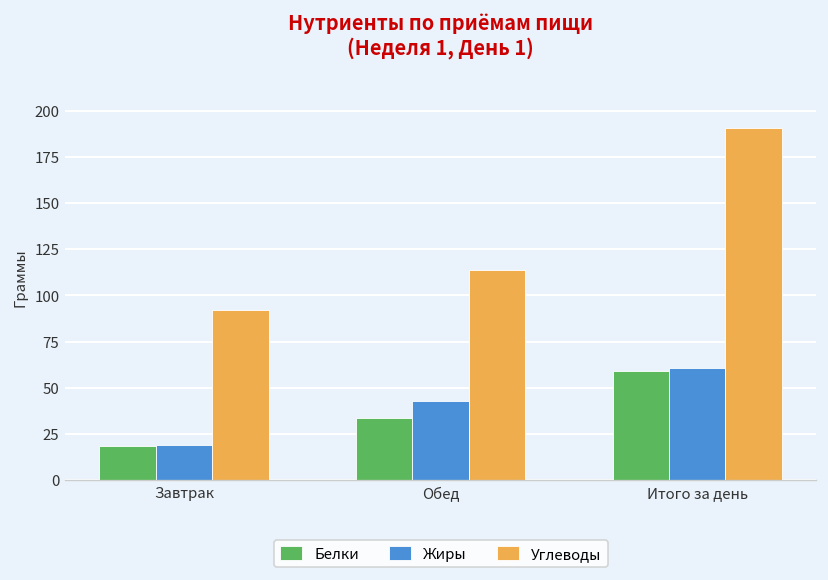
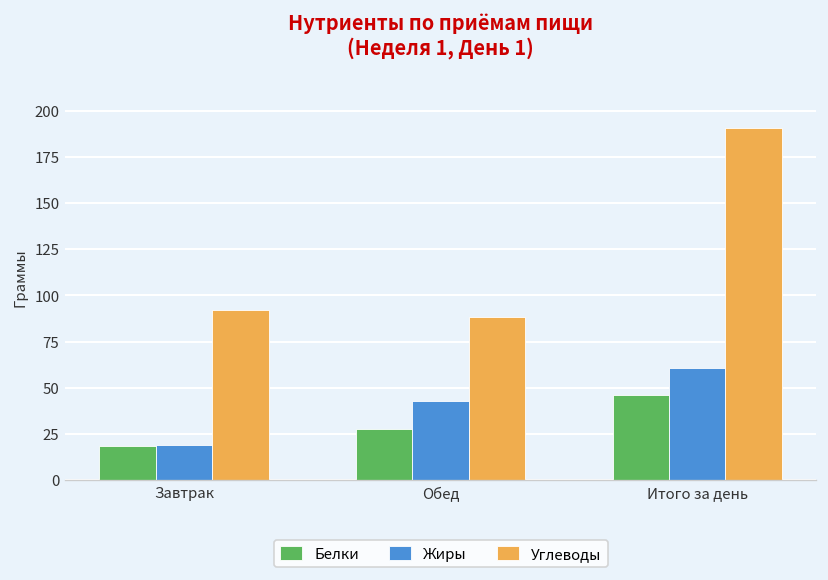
Белки, Обед: 34 -> 28
Углеводы, Обед: 114 -> 88
Белки, Итого за день: 59 -> 46
